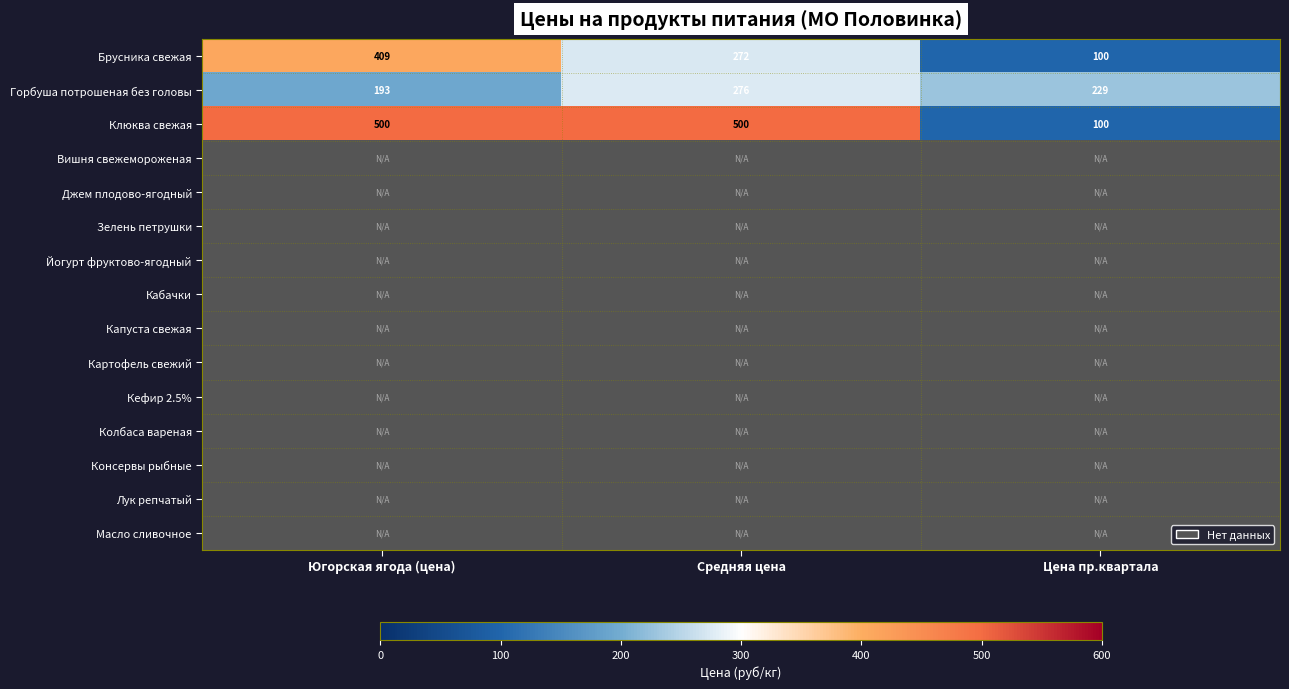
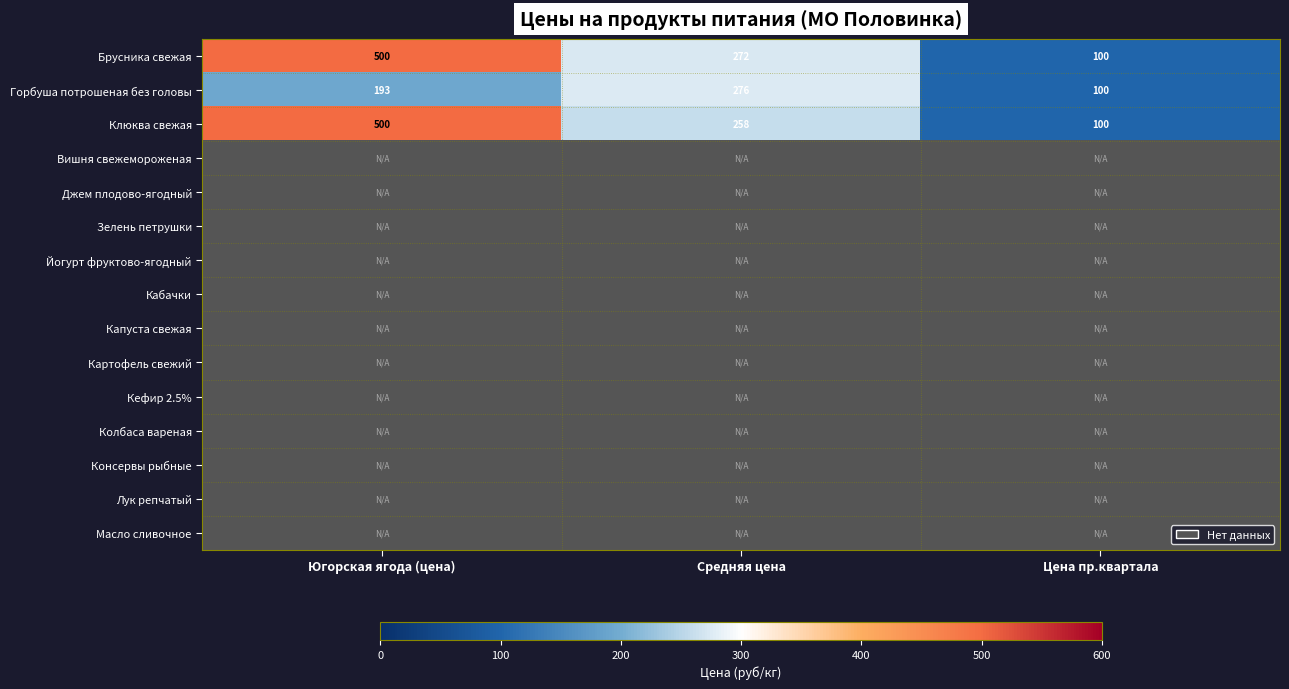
Брусника свежая, Югорская ягода (цена): 409 -> 500
Горбуша потрошеная без головы, Цена пр.квартала: 229 -> 100
Клюква свежая, Средняя цена: 500 -> 258
